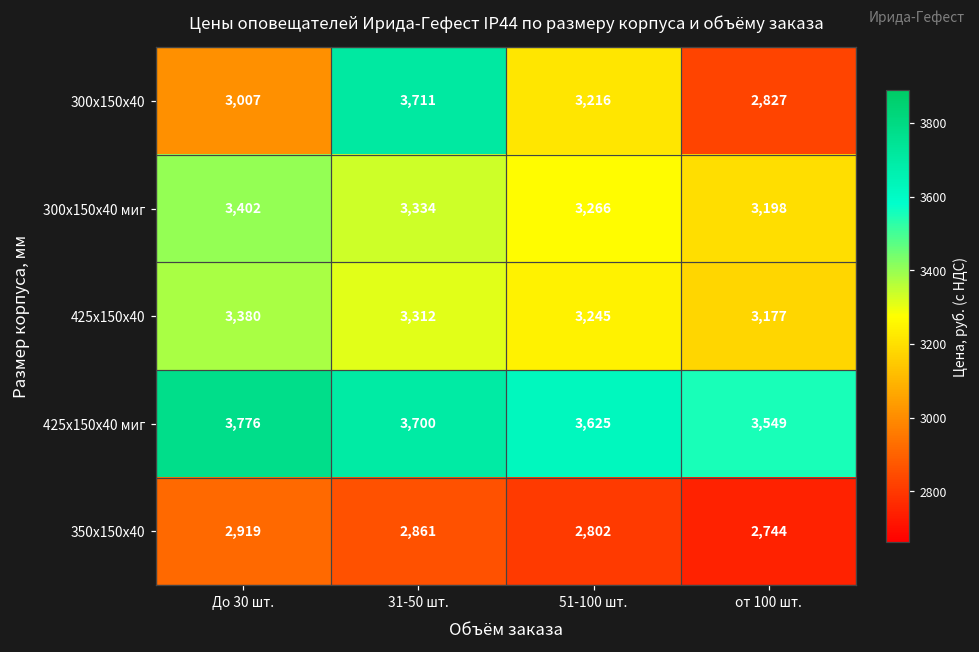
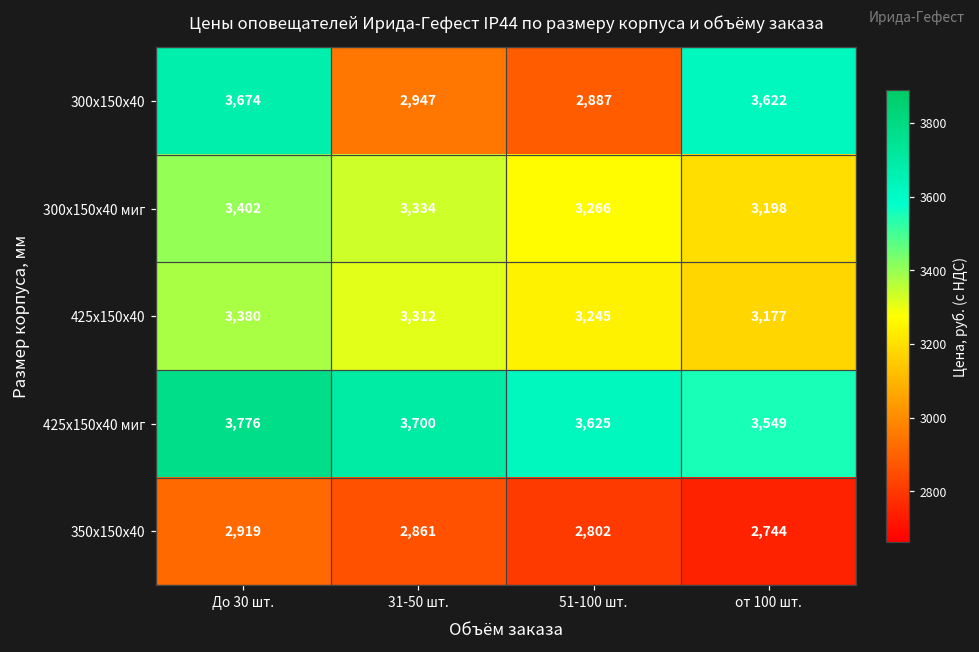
300х150х40, До 30 шт.: 3,007 -> 3,674
300х150х40, 31-50 шт.: 3,711 -> 2,947
300х150х40, 51-100 шт.: 3,216 -> 2,887
300х150х40, от 100 шт.: 2,827 -> 3,622
